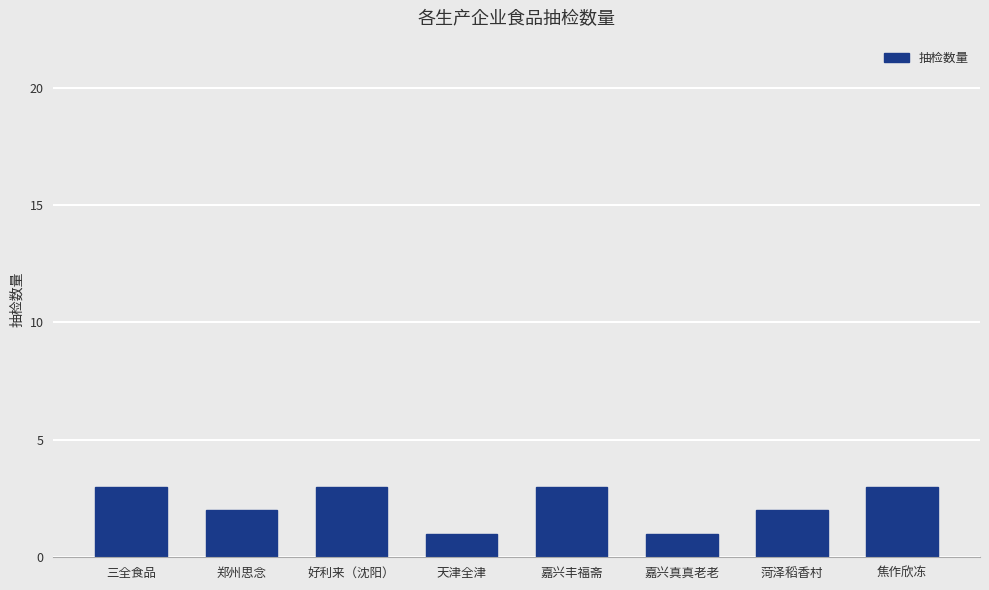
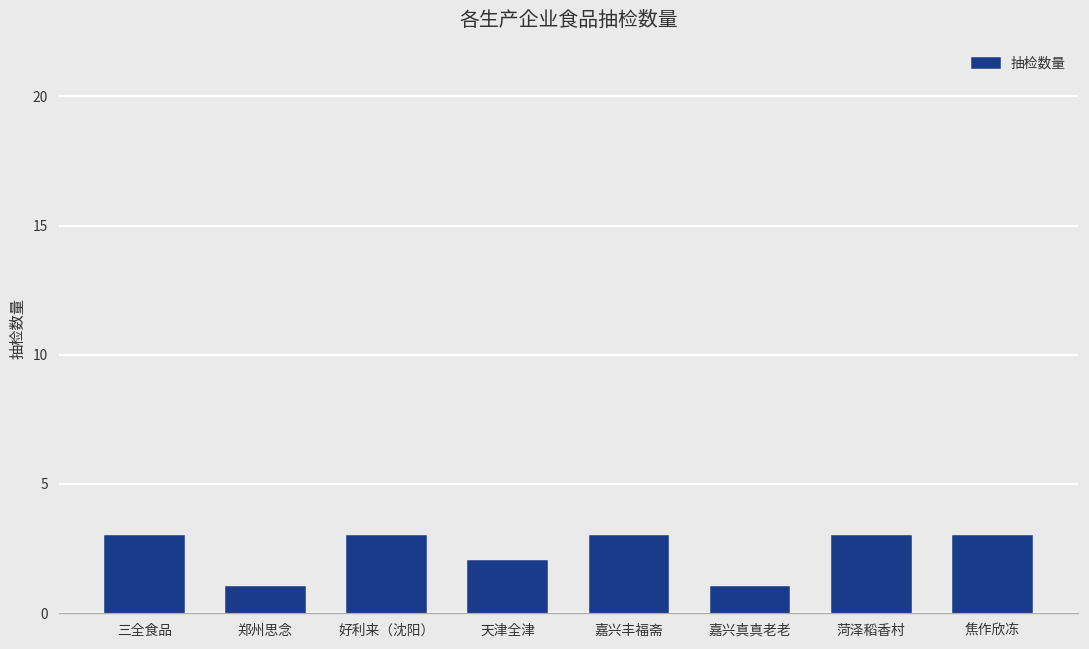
郑州思念: 2 -> 1
天津全津: 1 -> 2
菏泽稻香村: 2 -> 3
